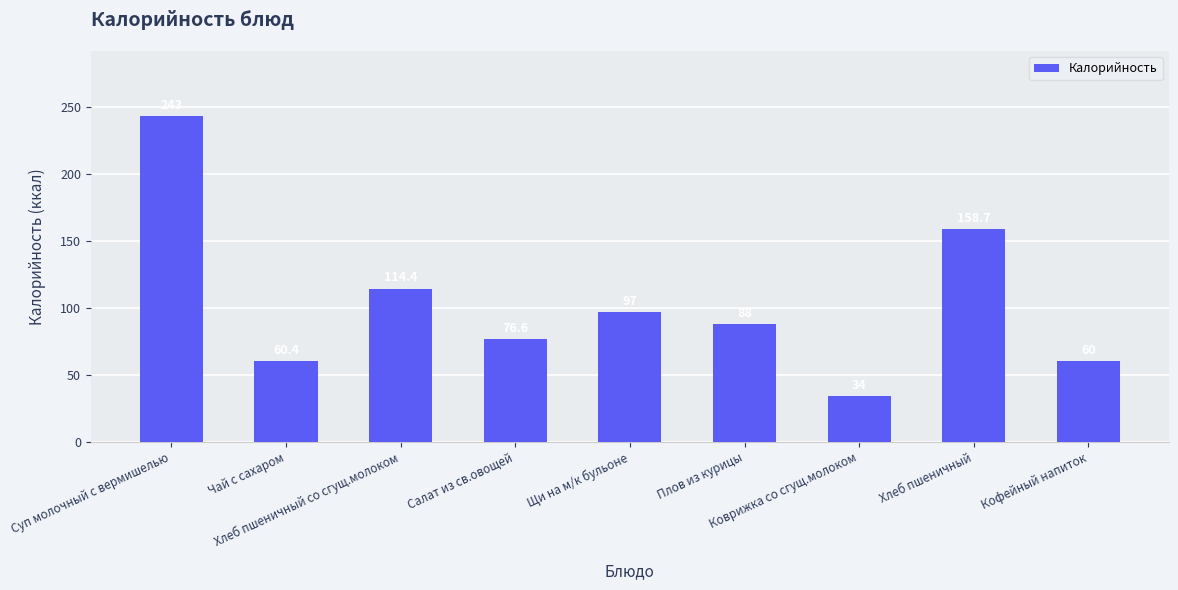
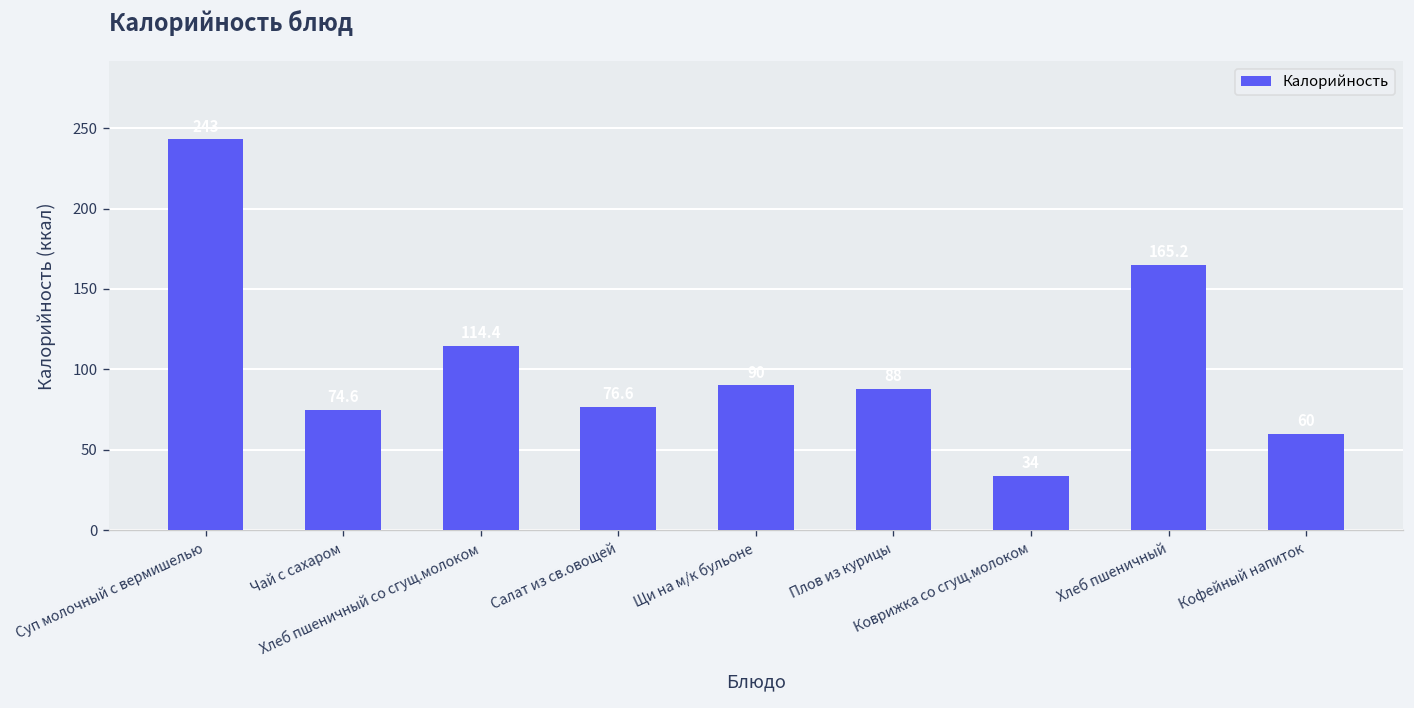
Чай с сахаром: 60 -> 75
Щи на м/к бульоне: 97 -> 90
Хлеб пшеничный: 159 -> 165
